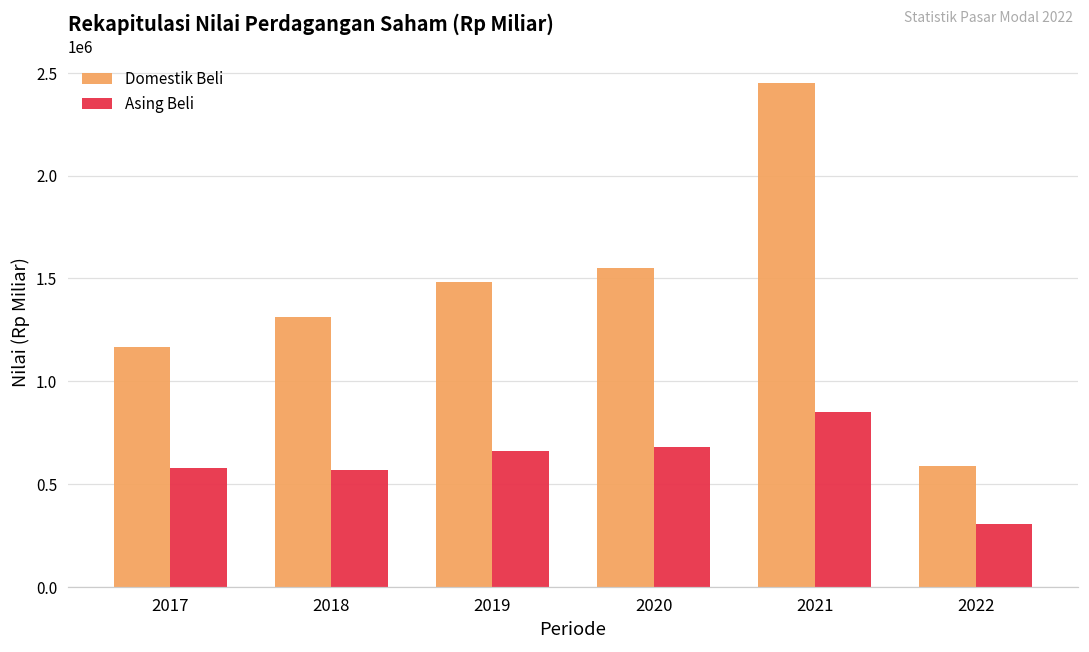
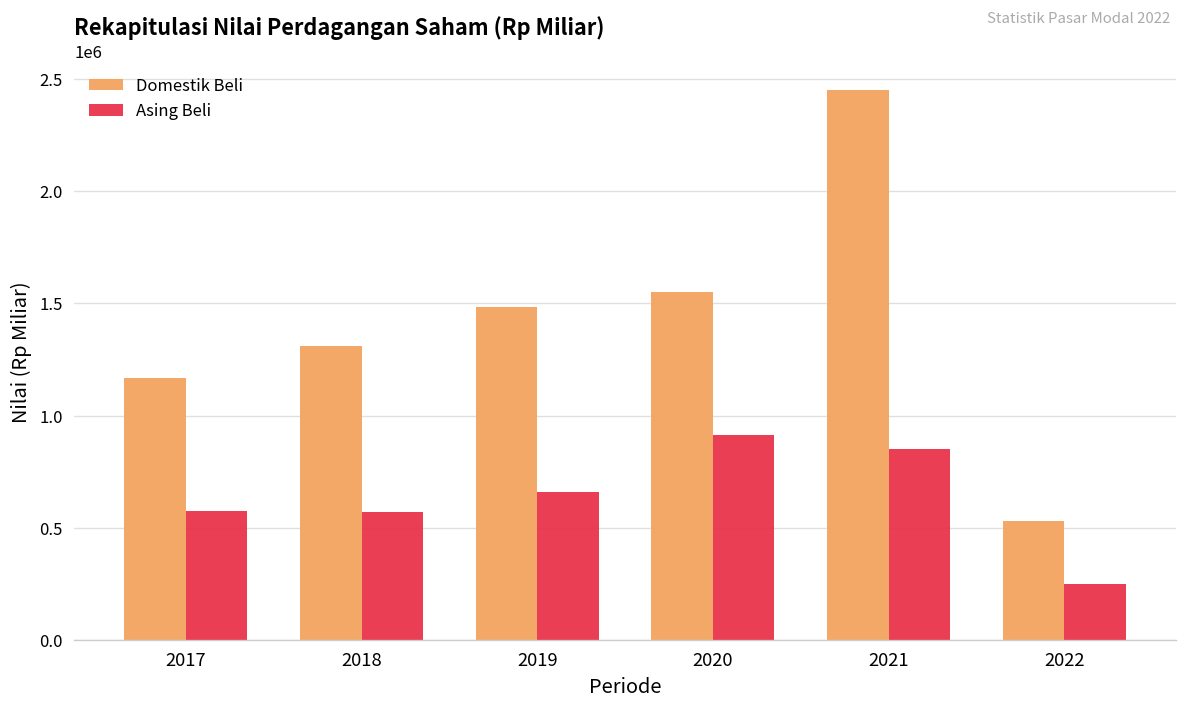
Asing Beli, 2020: 680000 -> 910000
Domestik Beli, 2022: 590000 -> 530000
Asing Beli, 2022: 310000 -> 250000
